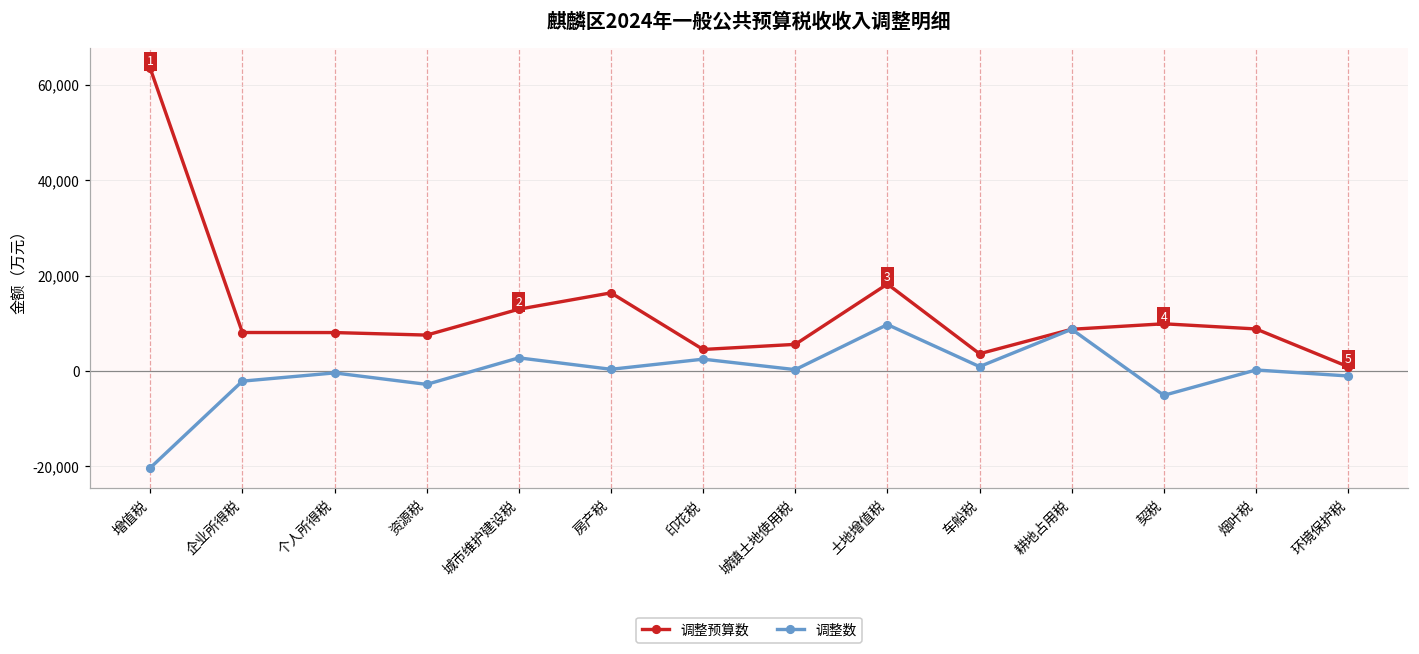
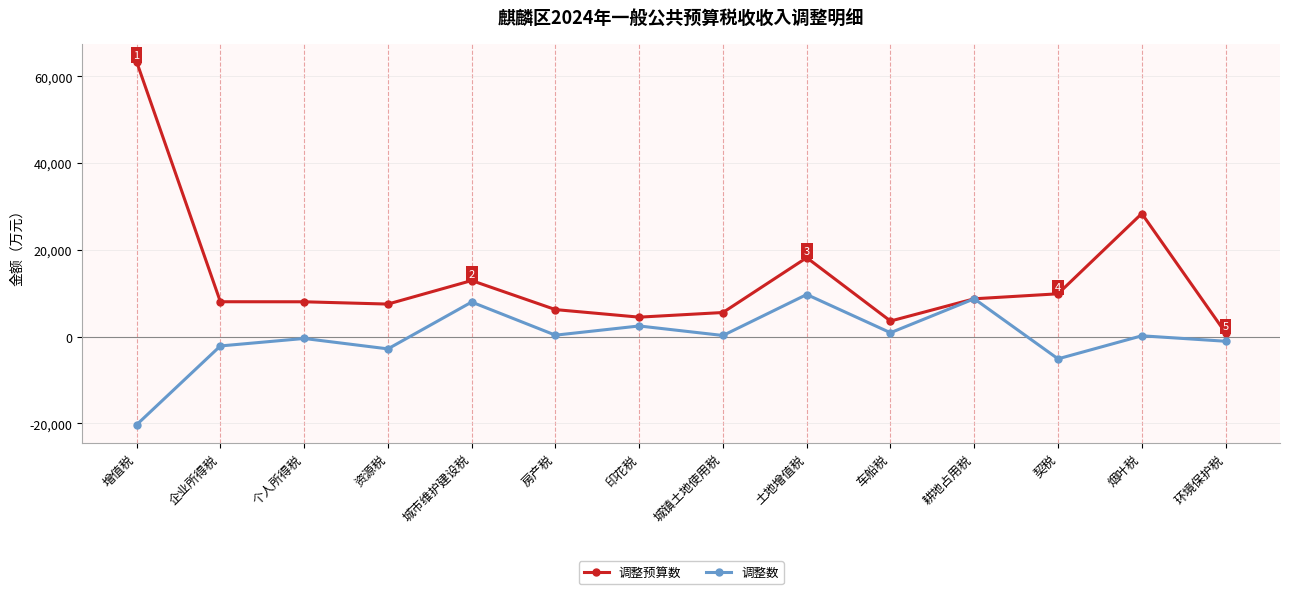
调整数, 城市维护建设税: 3,000 -> 8,000
调整预算数, 房产税: 16,000 -> 6,000
调整预算数, 烟叶税: 9,000 -> 28,000
